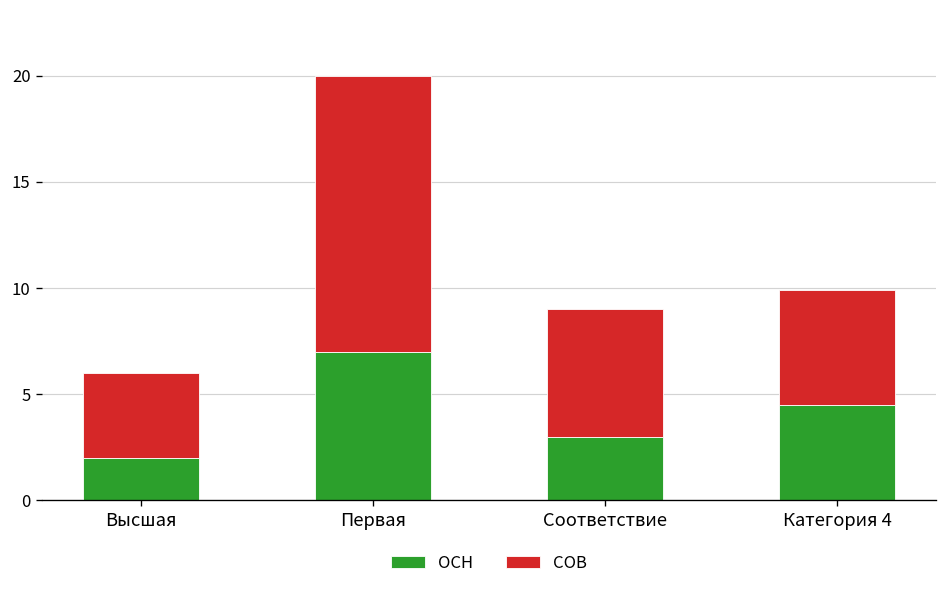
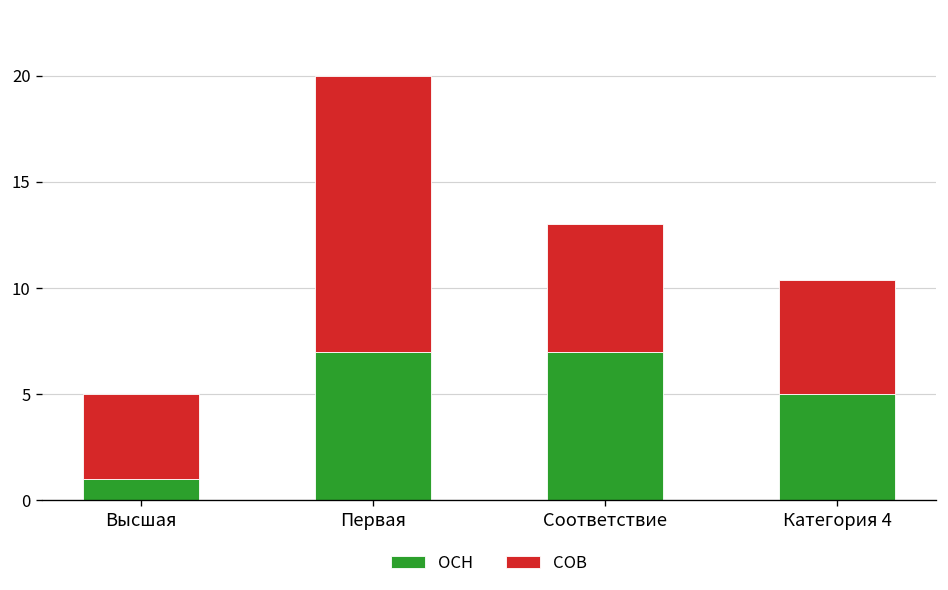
ОСН, Высшая: 2 -> 1
ОСН, Соответствие: 3 -> 7
ОСН, Категория 4: 4.5 -> 5.0
